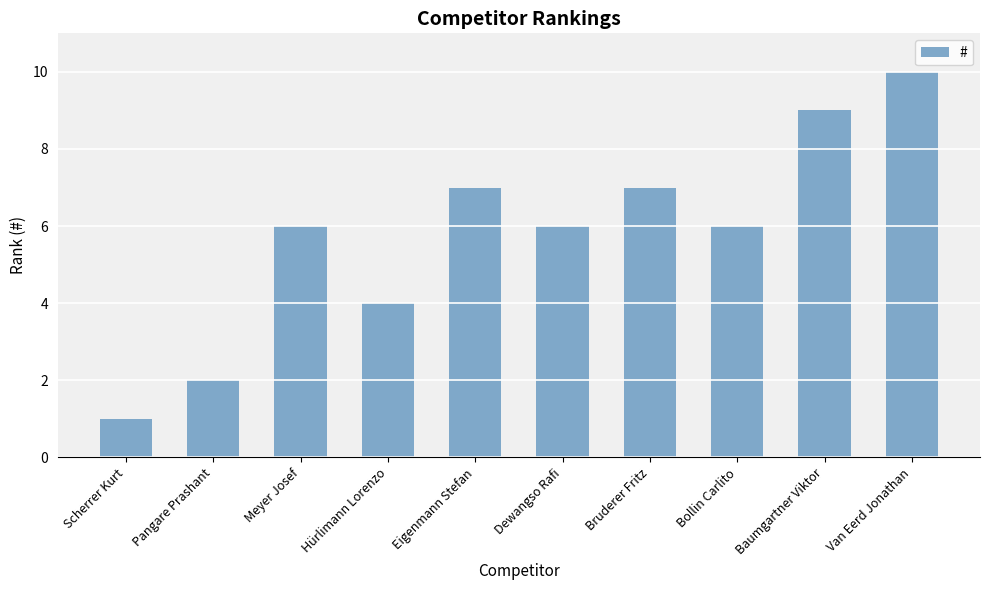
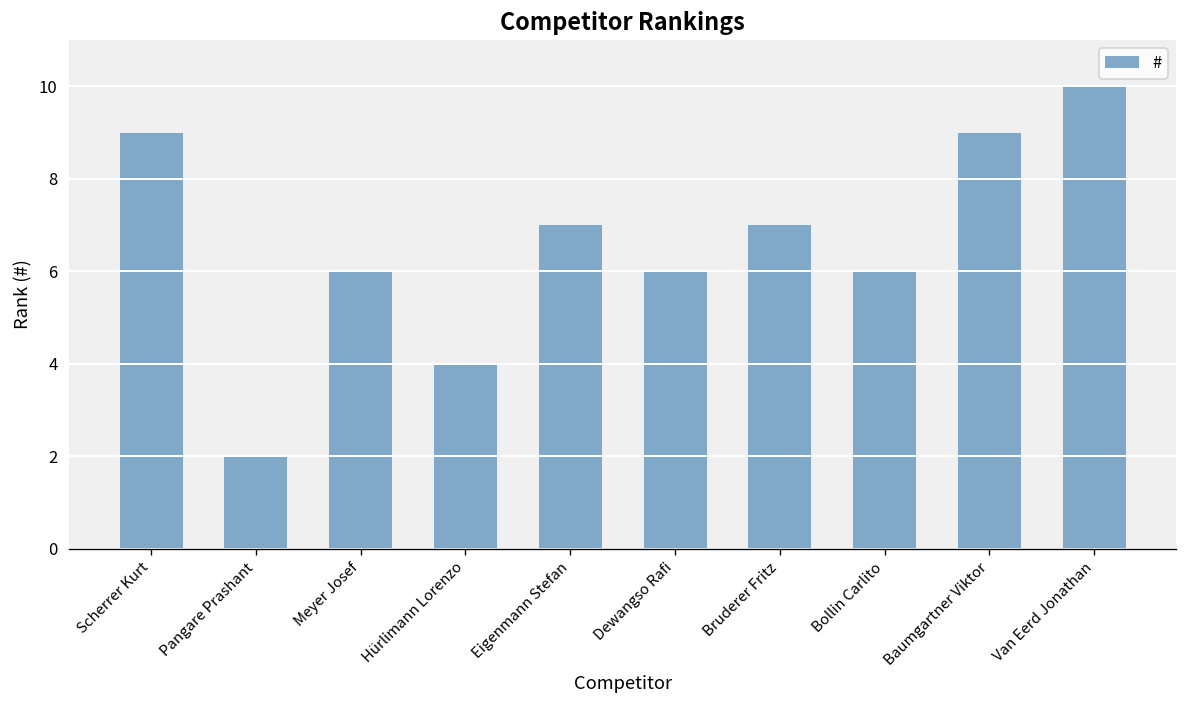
Scherrer Kurt: 1 -> 9
